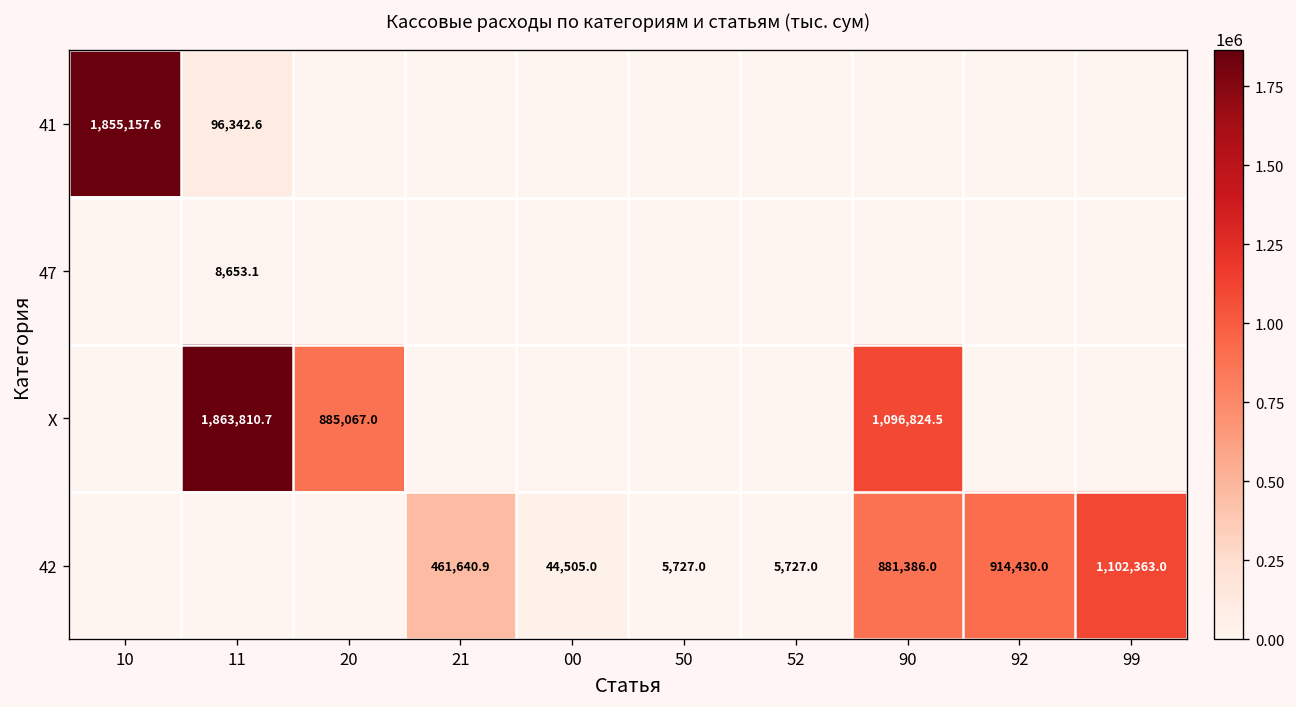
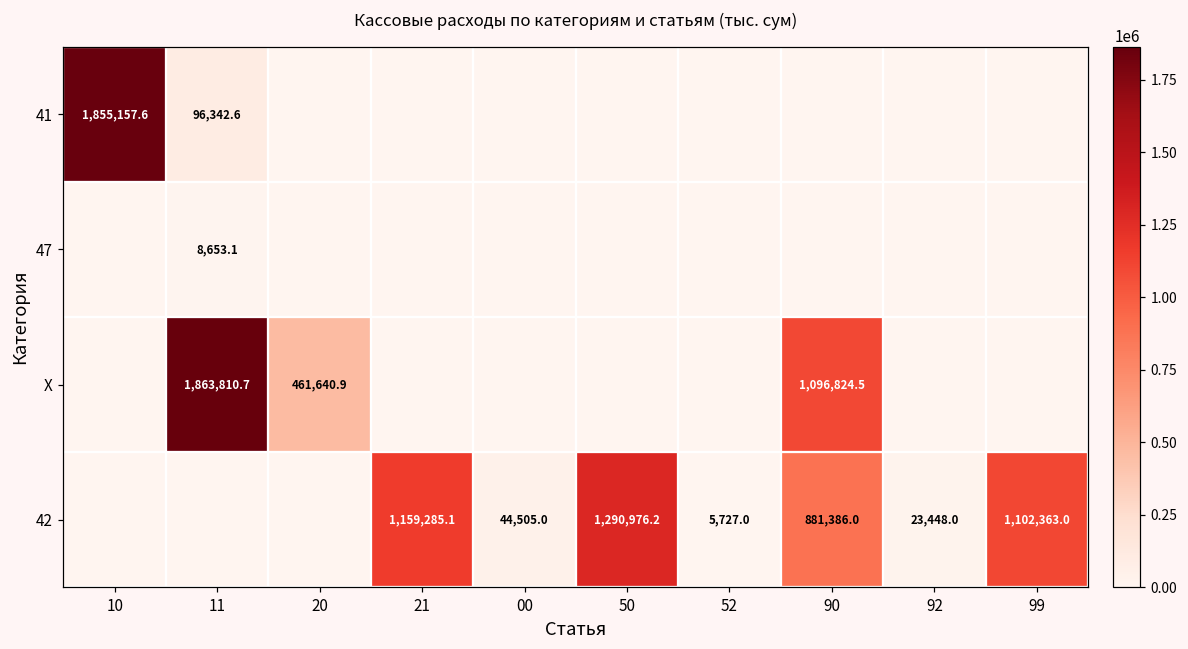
X, 20: 885,067.0 -> 461,640.9
42, 21: 461,640.9 -> 1,159,285.1
42, 50: 5,727.0 -> 1,290,976.2
42, 92: 914,430.0 -> 23,448.0
